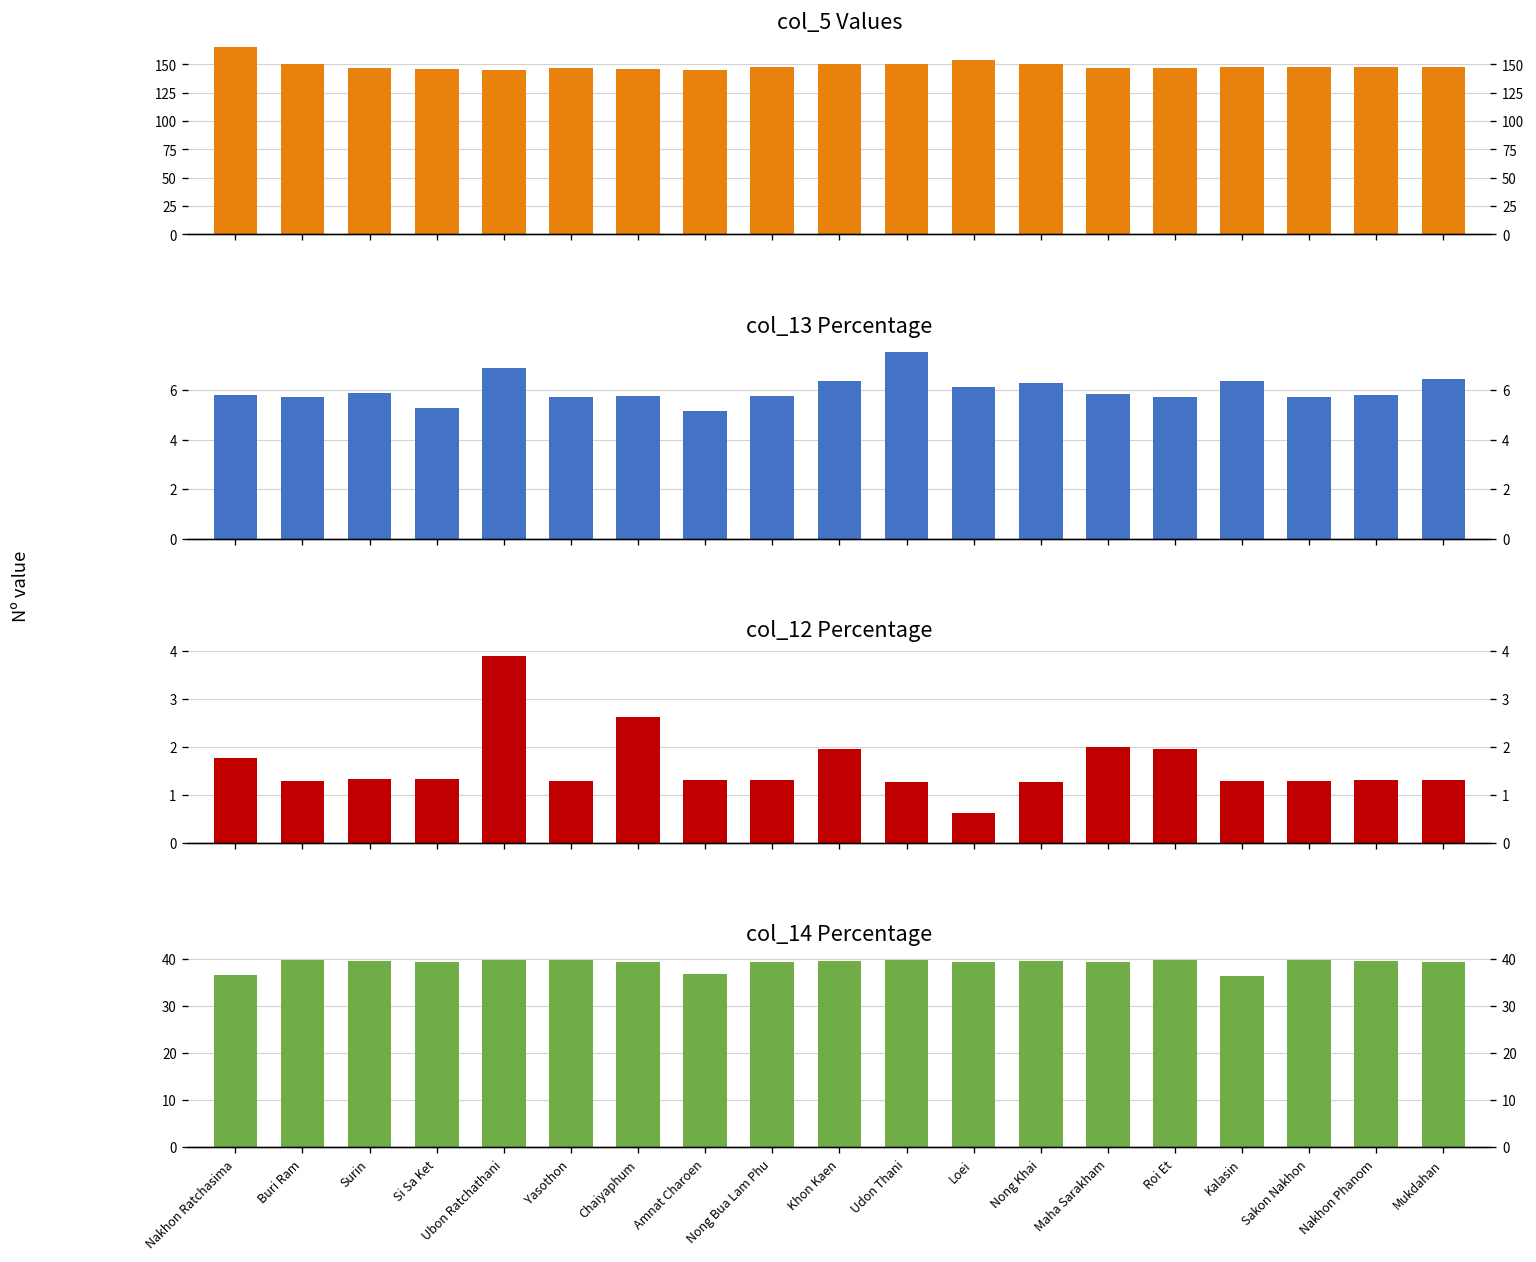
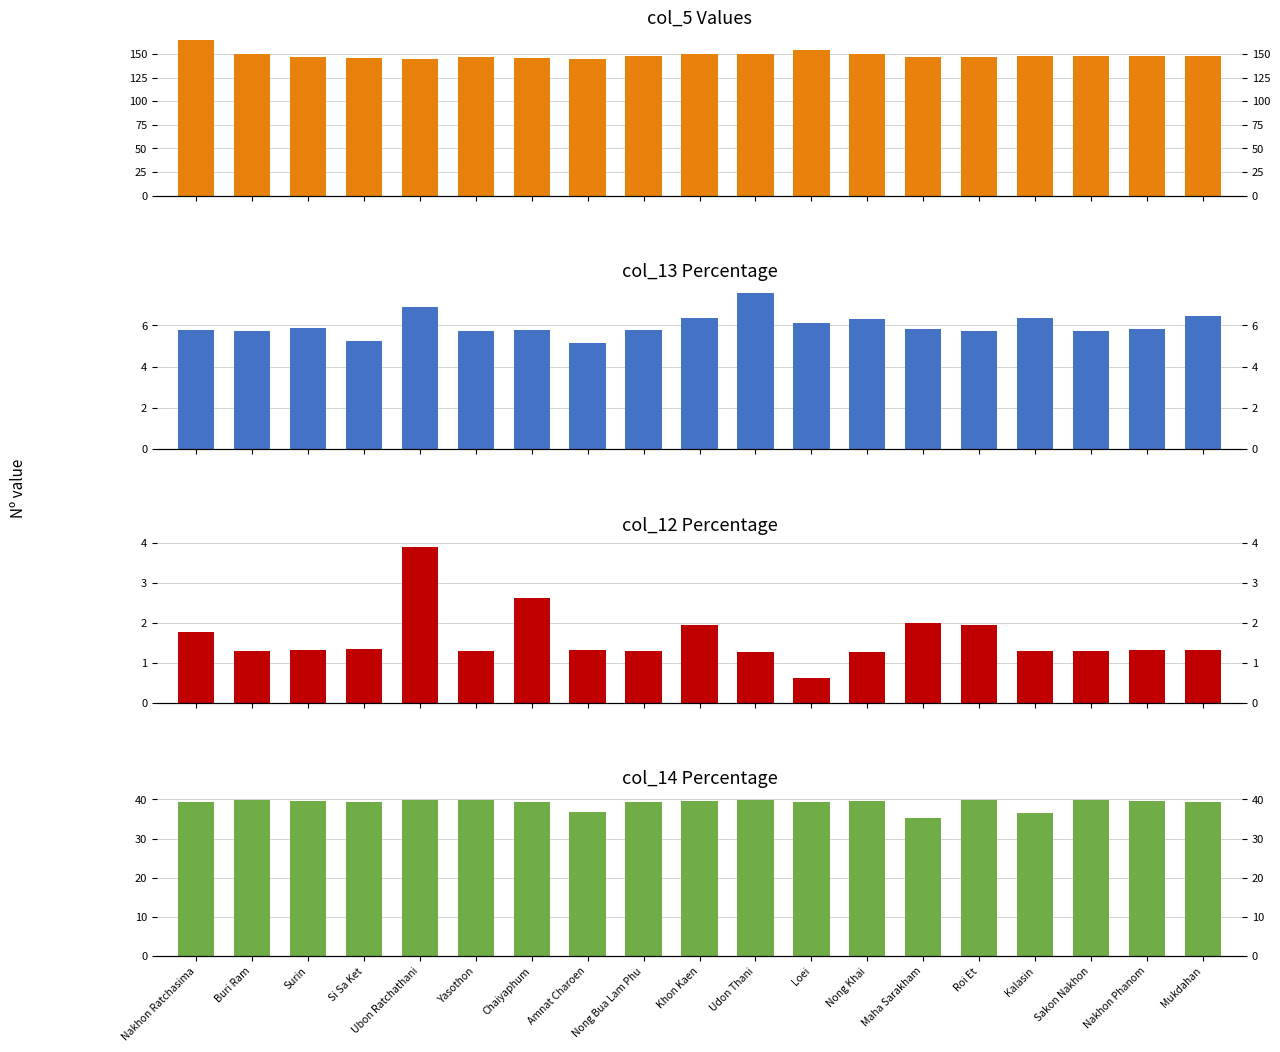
col_14 Percentage, Nakhon Ratchasima: 37 -> 39
col_14 Percentage, Maha Sarakham: 39 -> 35
